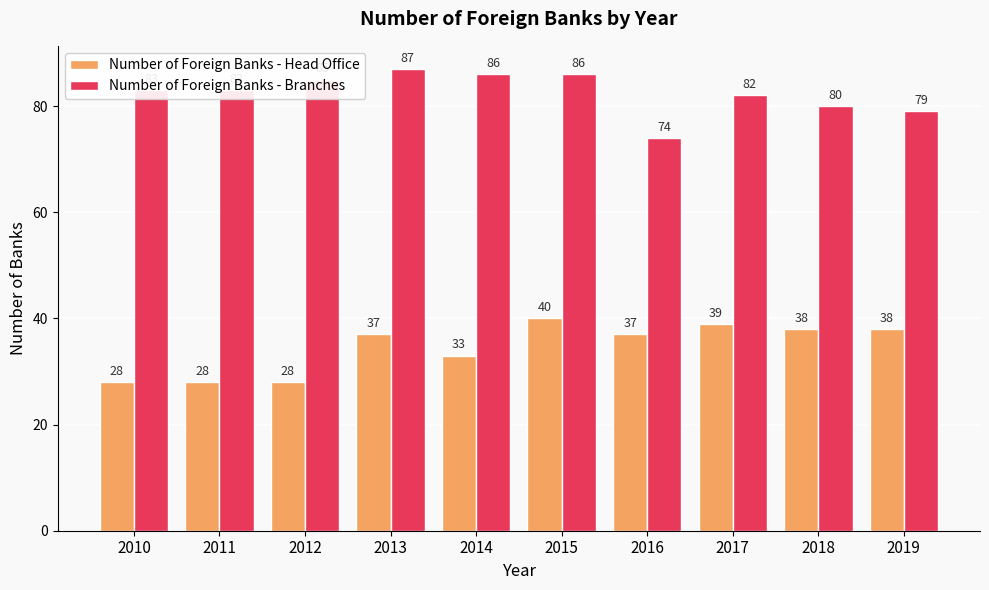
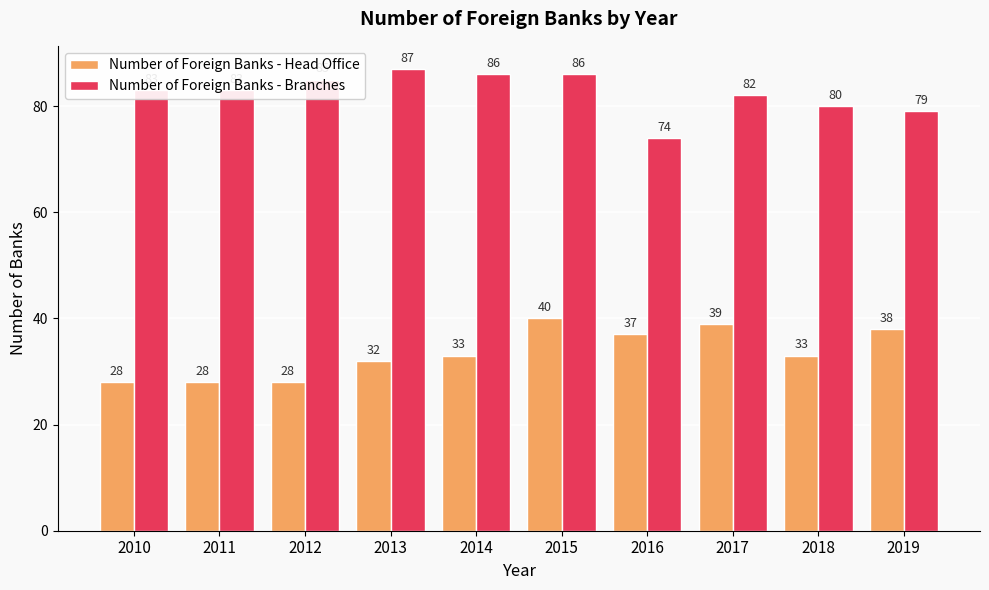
Number of Foreign Banks - Head Office, 2013: 37 -> 32
Number of Foreign Banks - Head Office, 2018: 38 -> 33
